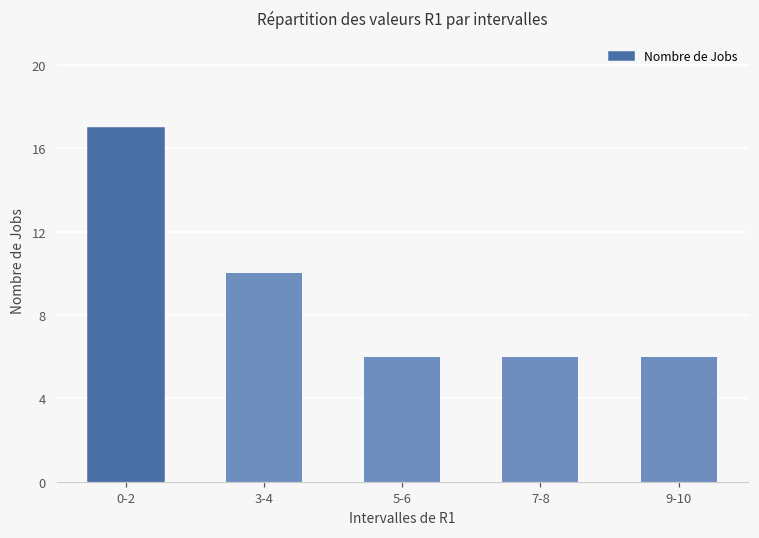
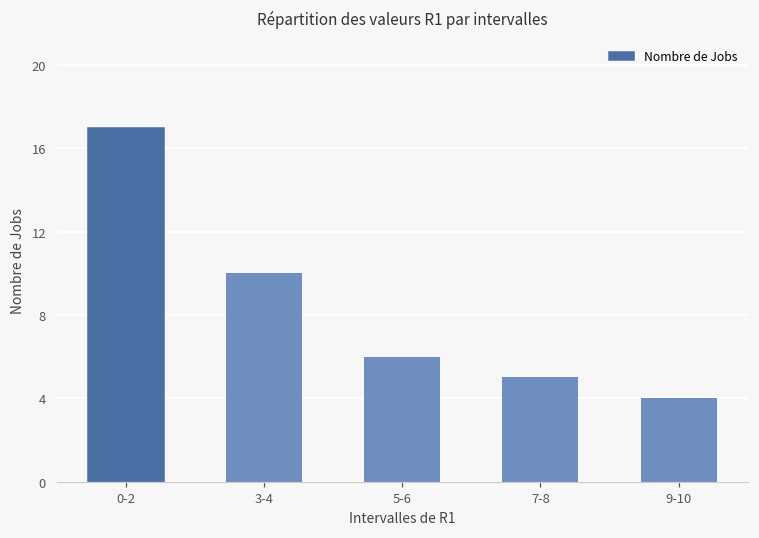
7-8: 6 -> 5
9-10: 6 -> 4
